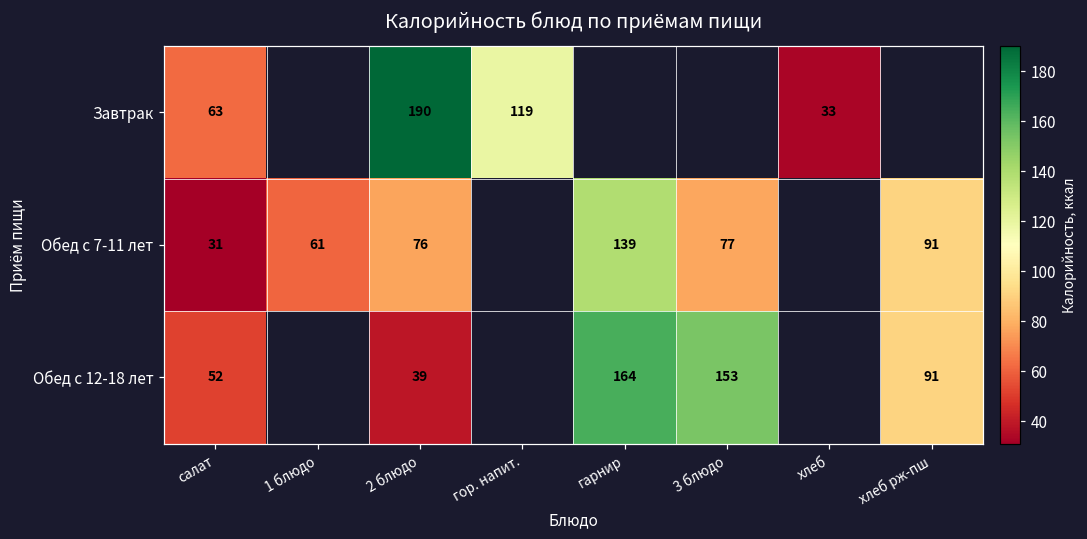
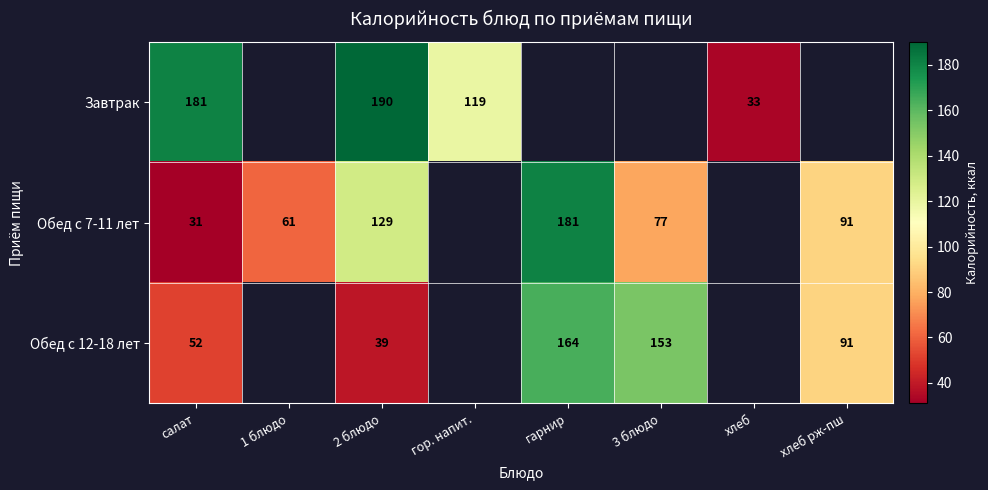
Завтрак, салат: 63 -> 181
Обед с 7-11 лет, 2 блюдо: 76 -> 129
Обед с 7-11 лет, гарнир: 139 -> 181
